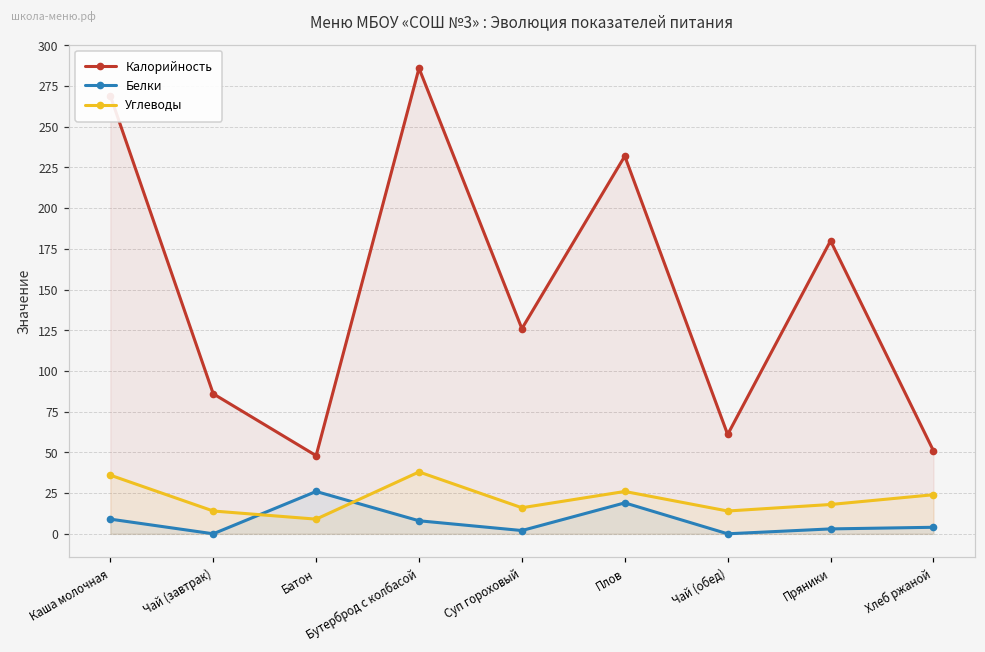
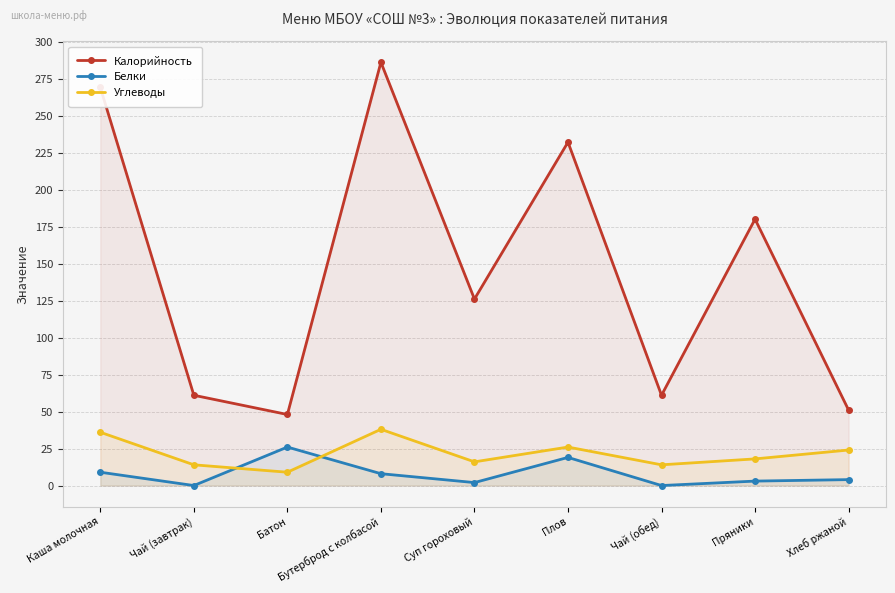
Калорийность, Чай (завтрак): 86 -> 61
